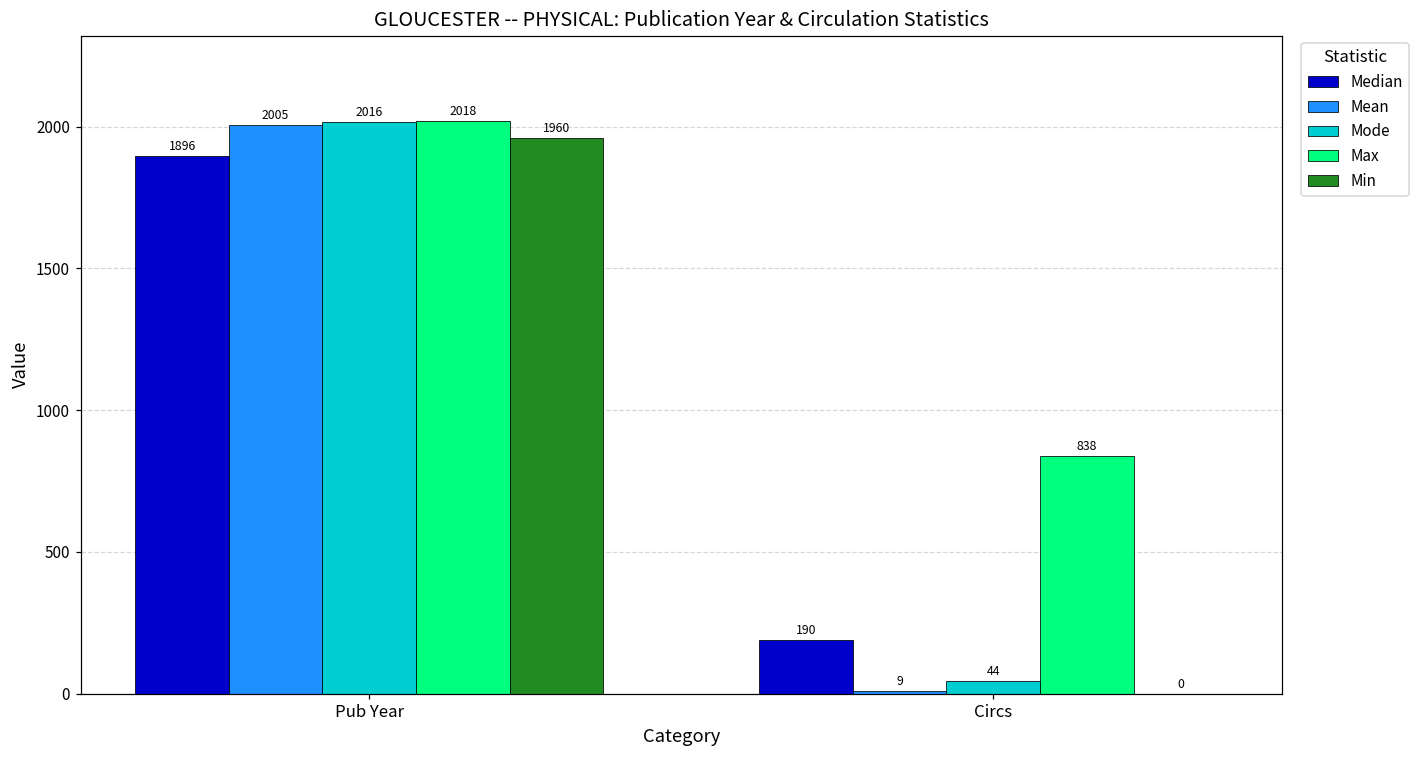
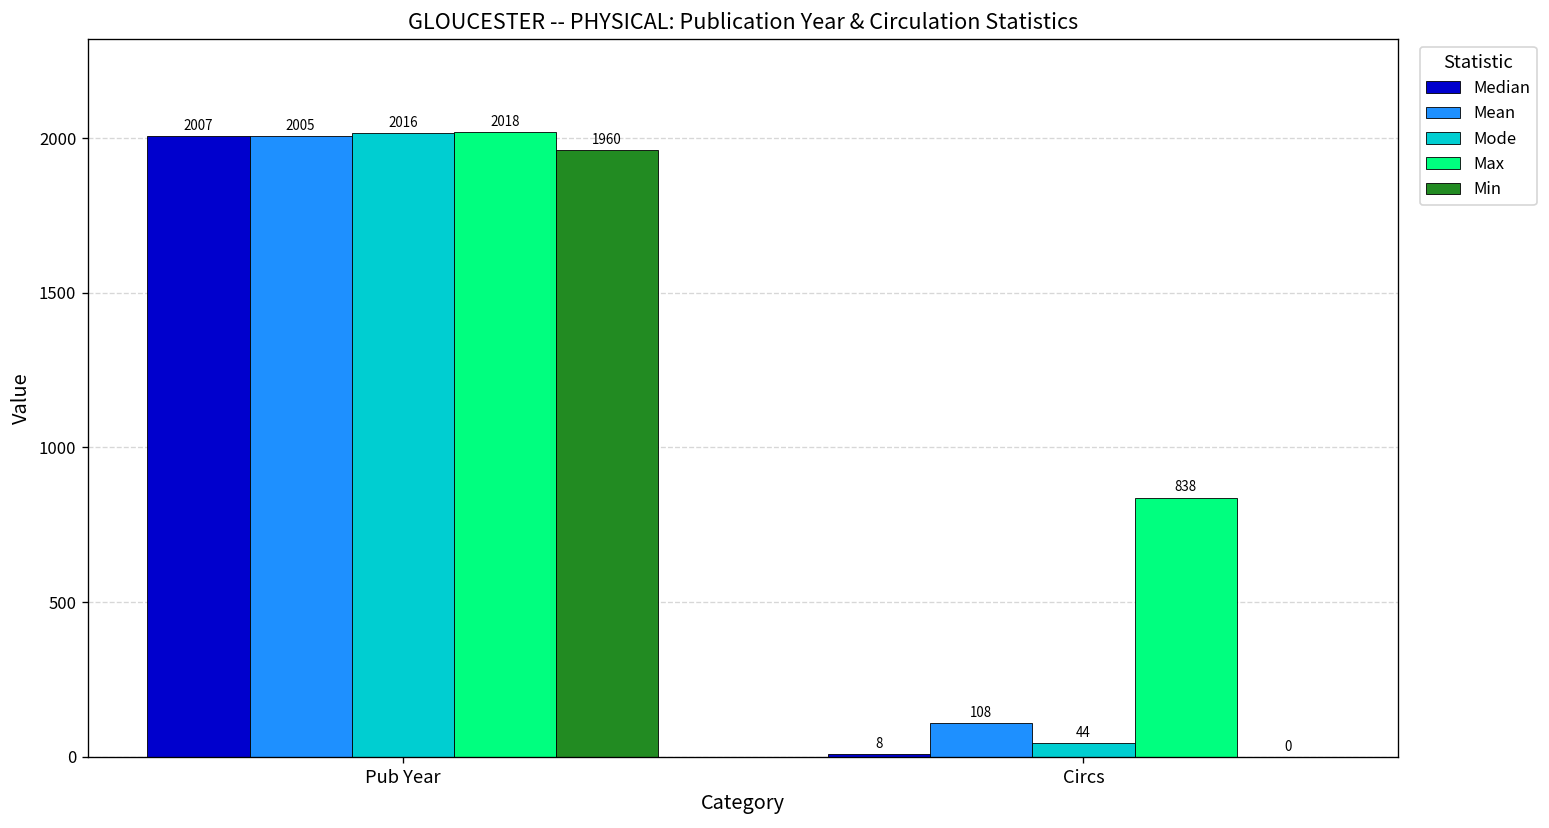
Median, Pub Year: 1896 -> 2007
Median, Circs: 190 -> 8
Mean, Circs: 9 -> 108
